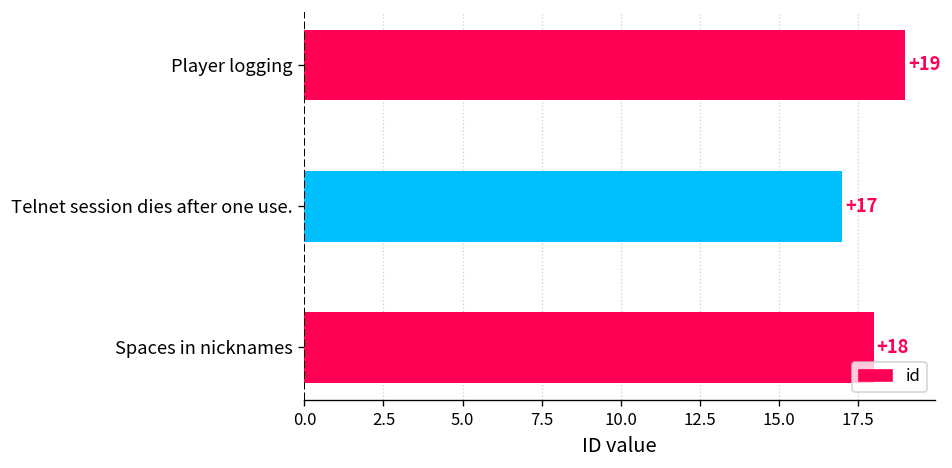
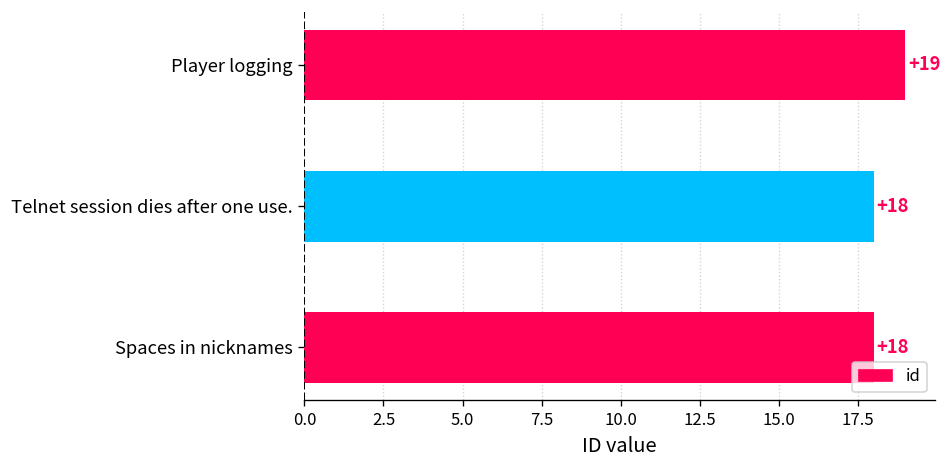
Telnet session dies after one use.: +17 -> +18
